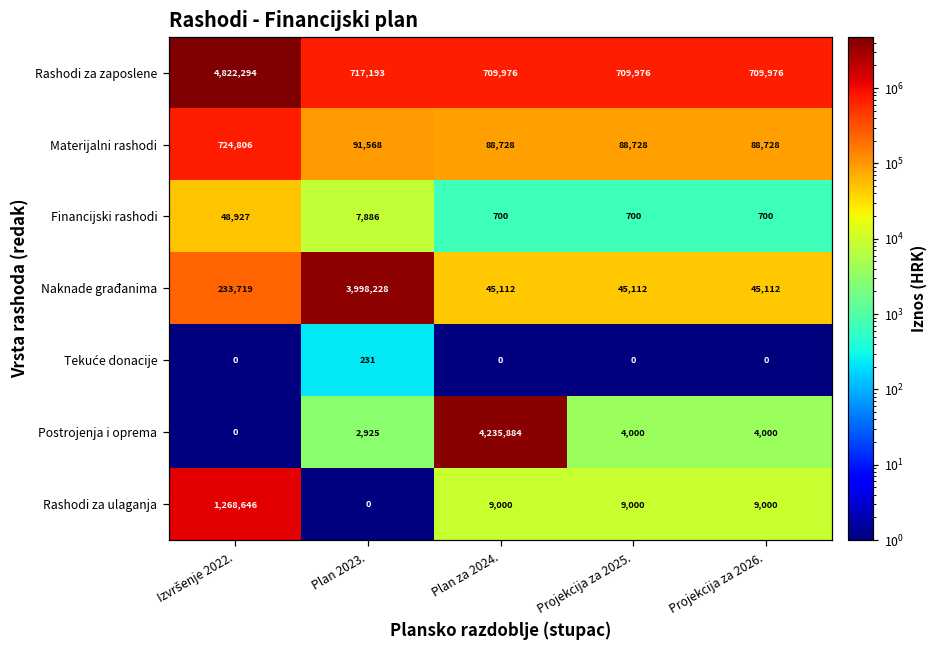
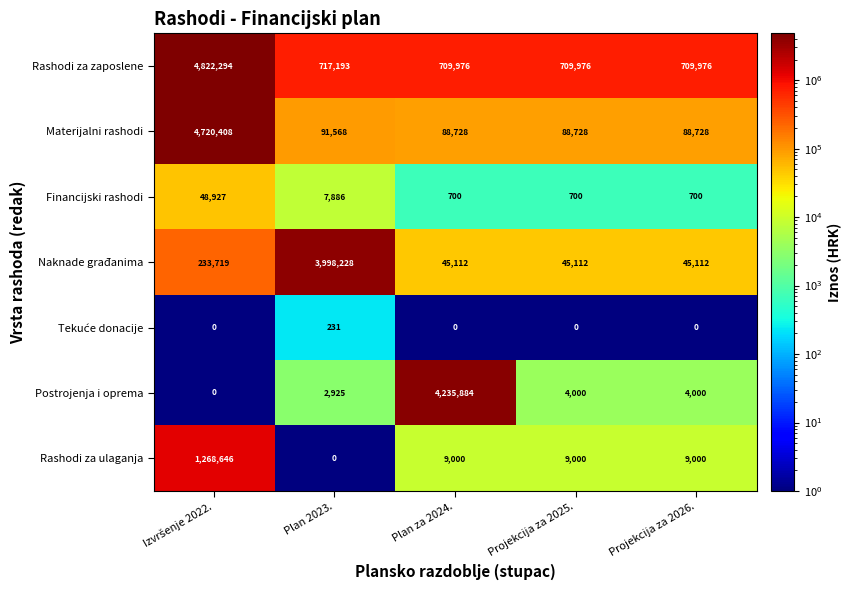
Materijalni rashodi, Izvršenje 2022.: 724,806 -> 4,720,408
